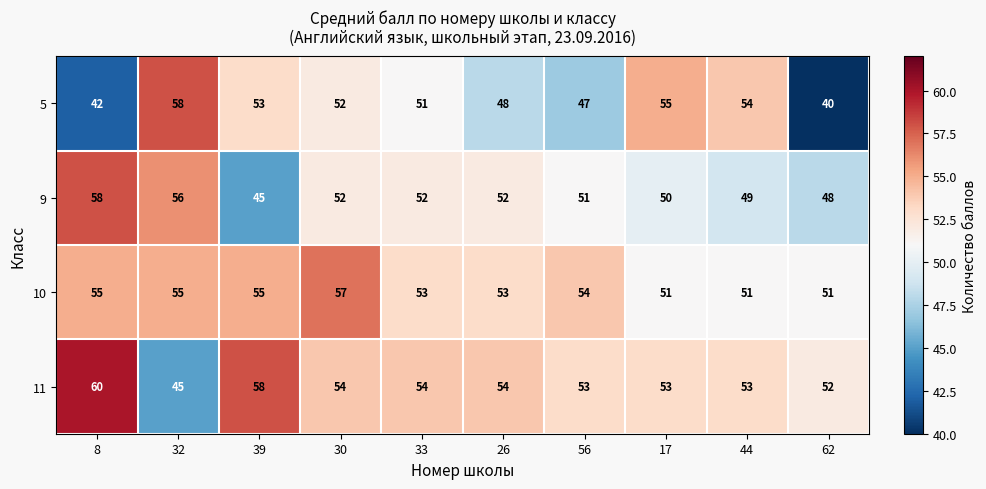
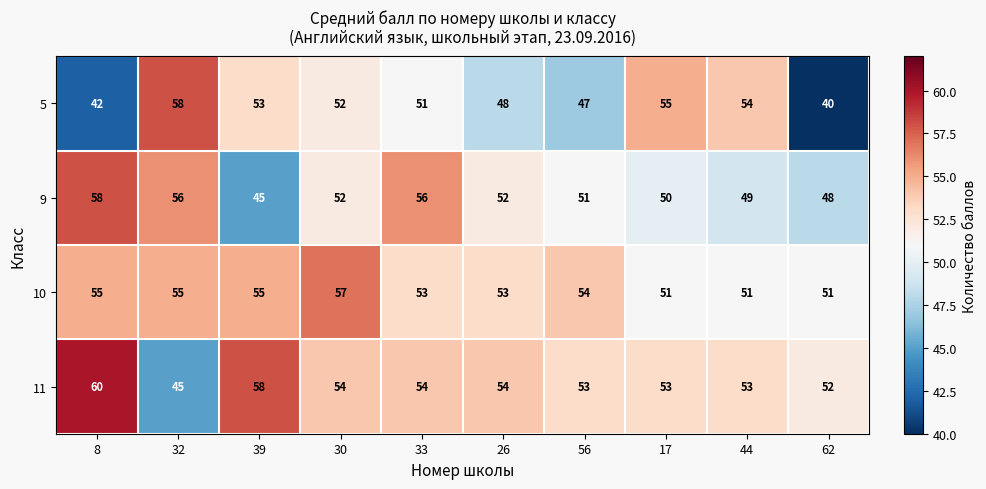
9, 33: 52 -> 56
